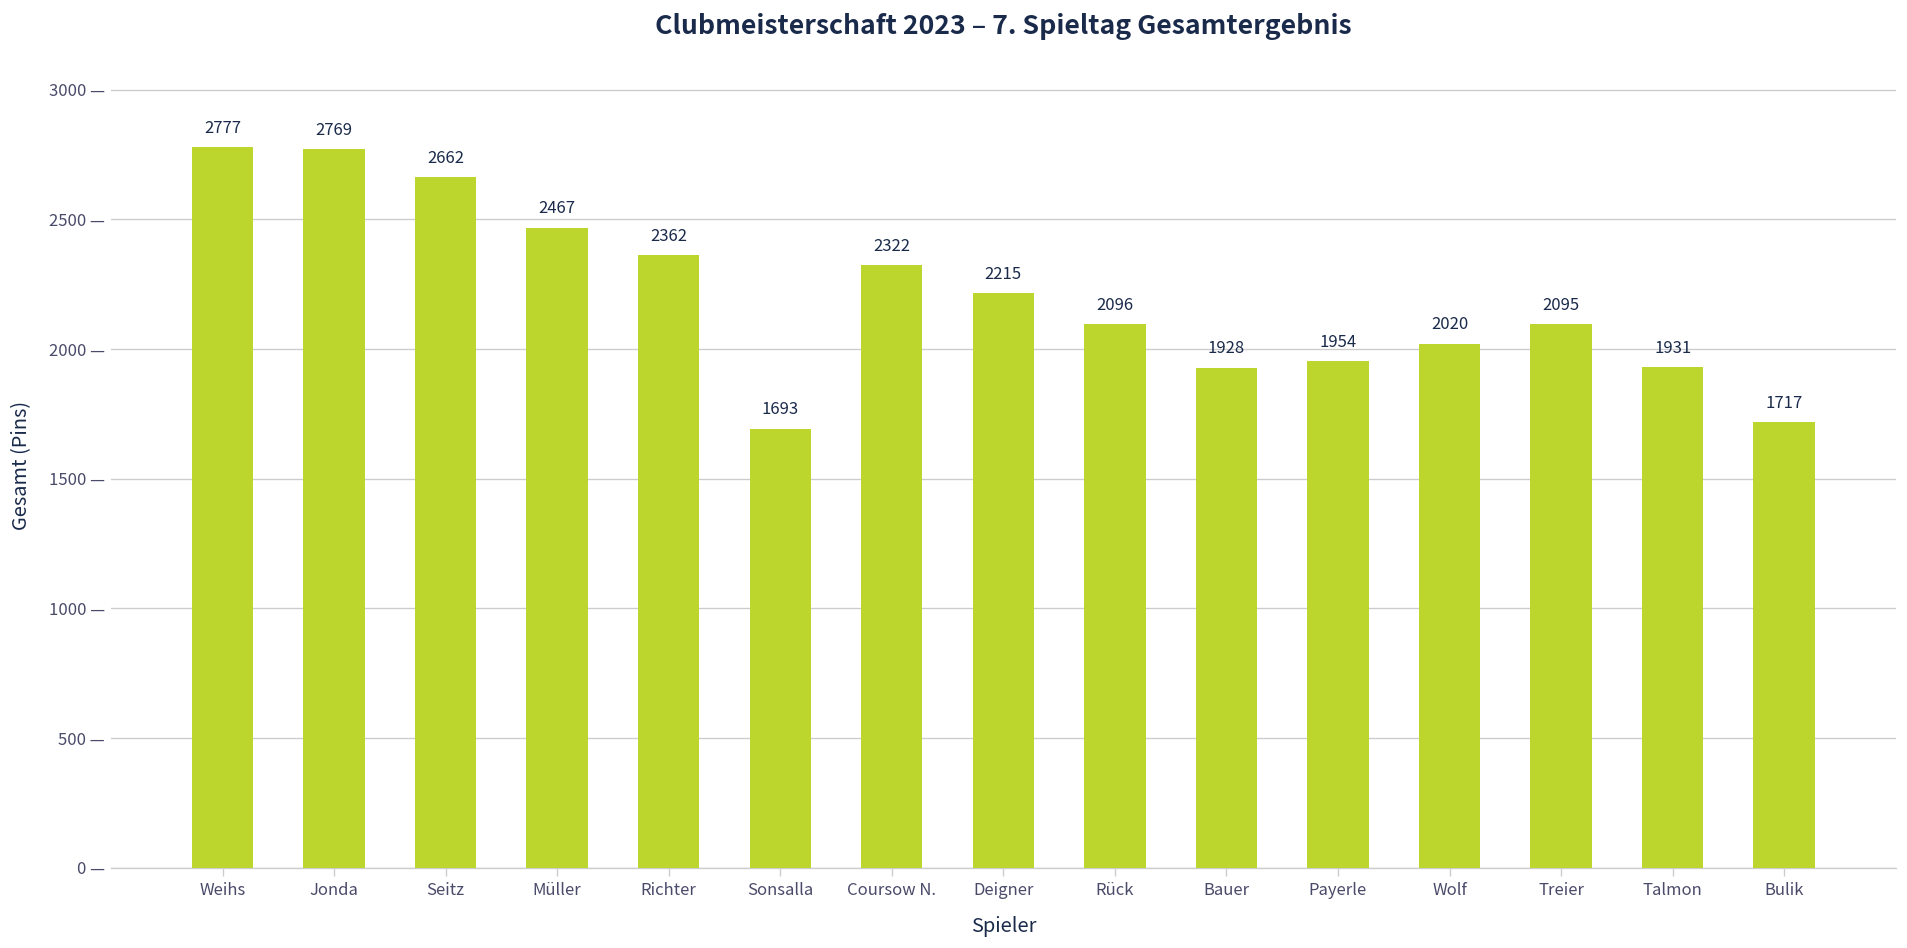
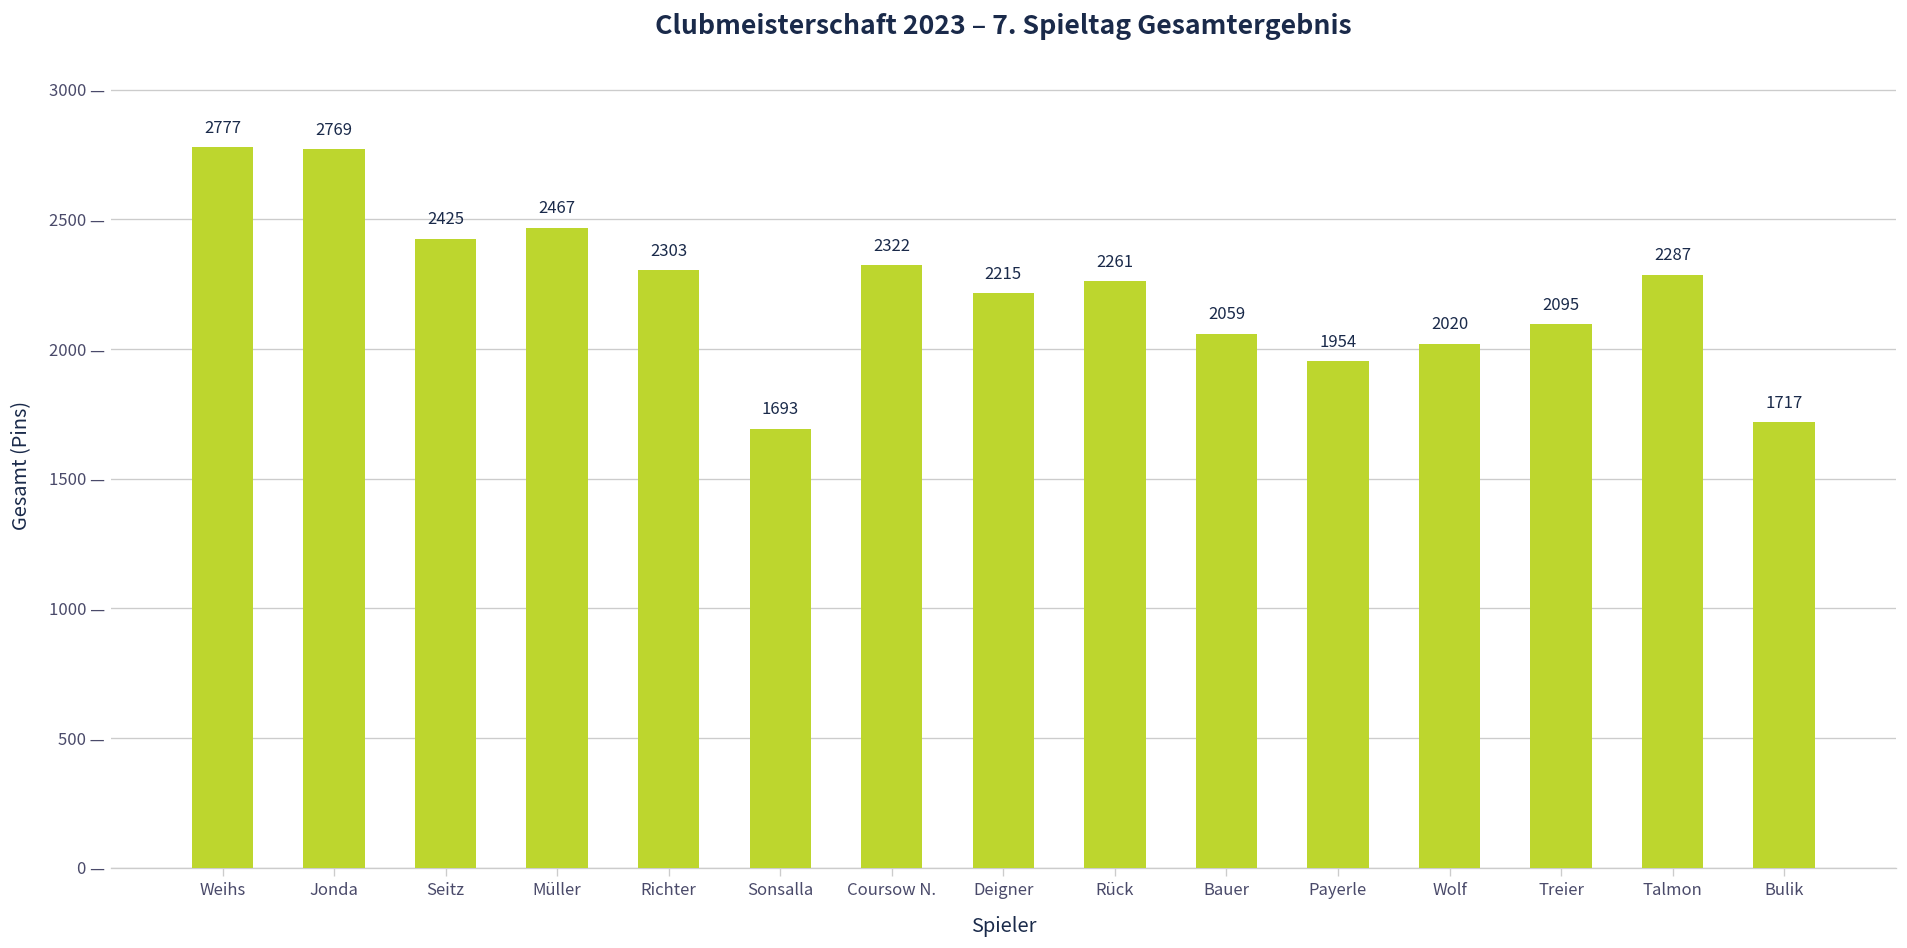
Seitz: 2662 -> 2425
Richter: 2362 -> 2303
Rück: 2096 -> 2261
Bauer: 1928 -> 2059
Talmon: 1931 -> 2287
